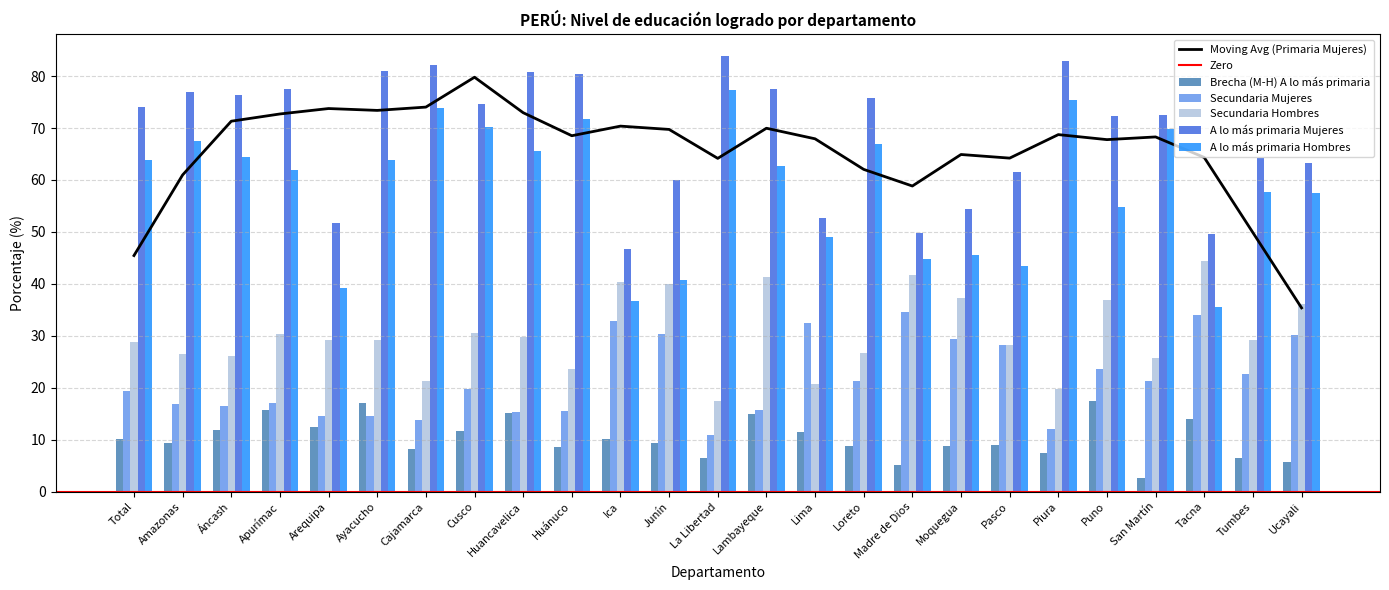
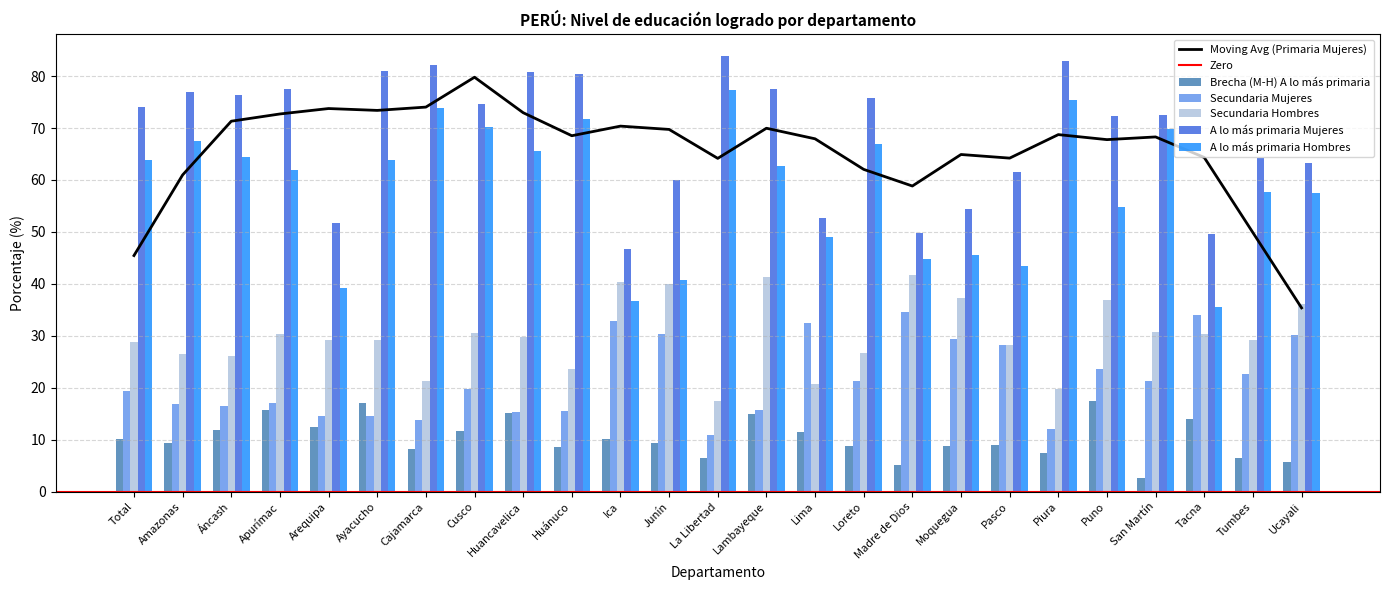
Secundaria Hombres, San Martín: 26 -> 31
Secundaria Hombres, Tacna: 44 -> 30
